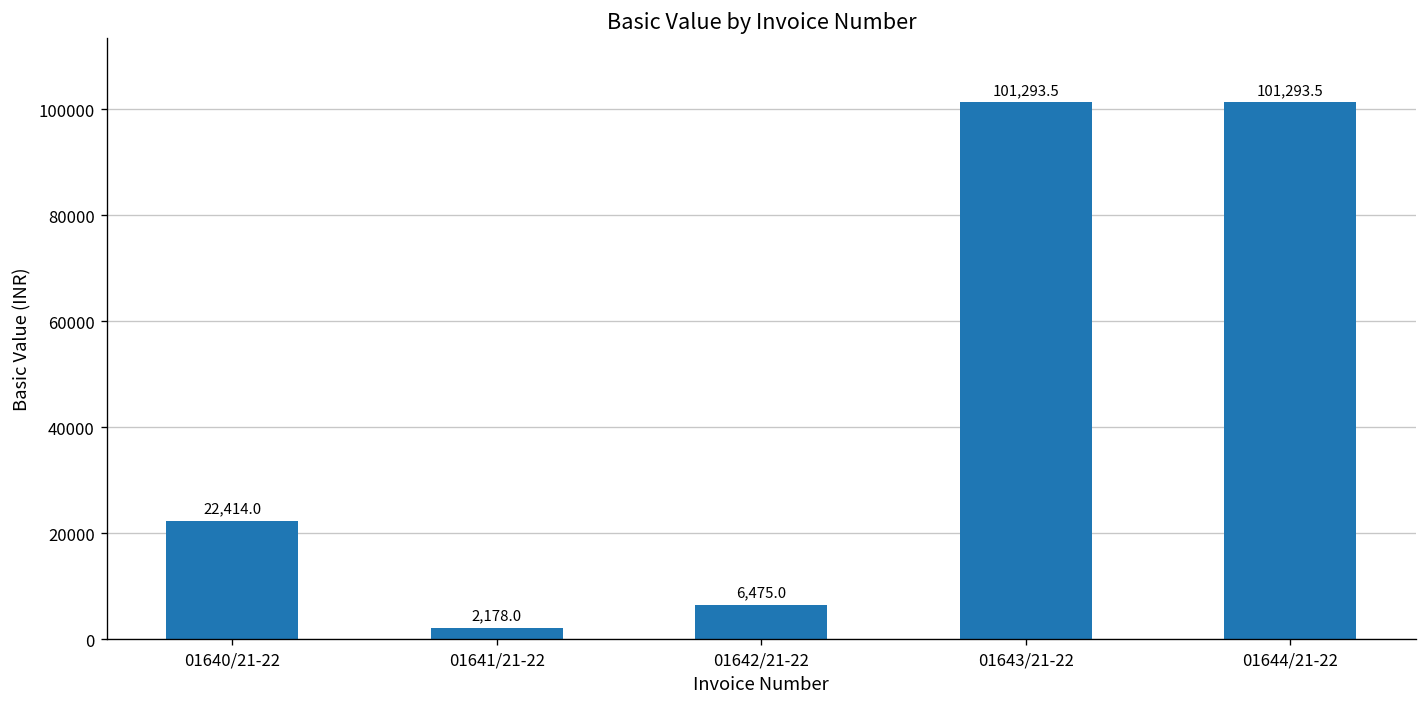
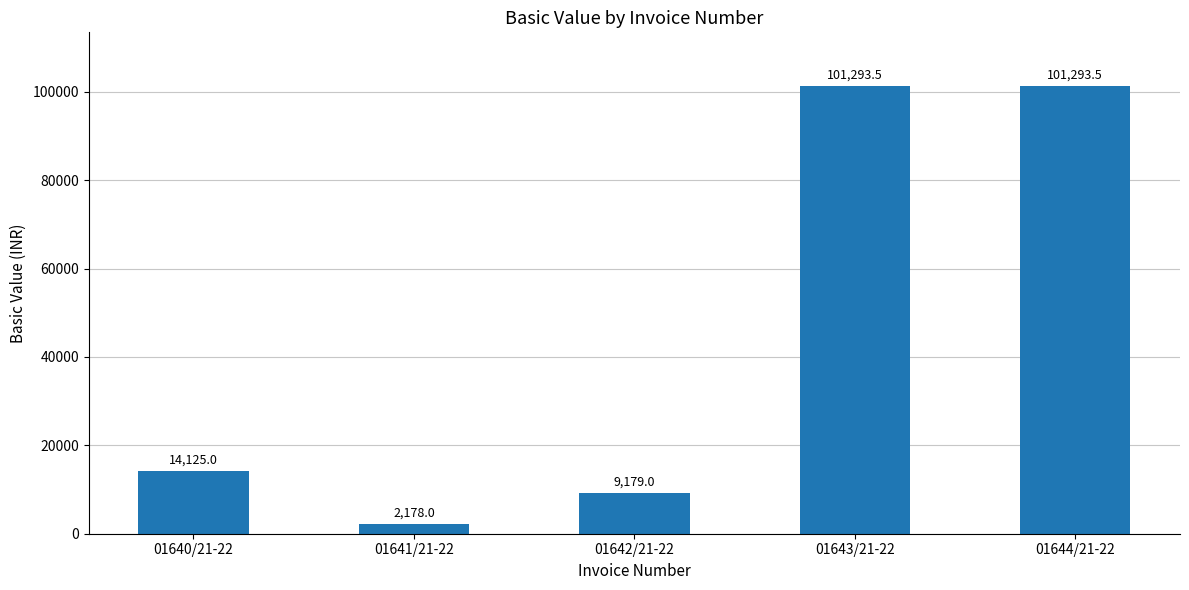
01640/21-22: 22,414.0 -> 14,125.0
01642/21-22: 6,475.0 -> 9,179.0
